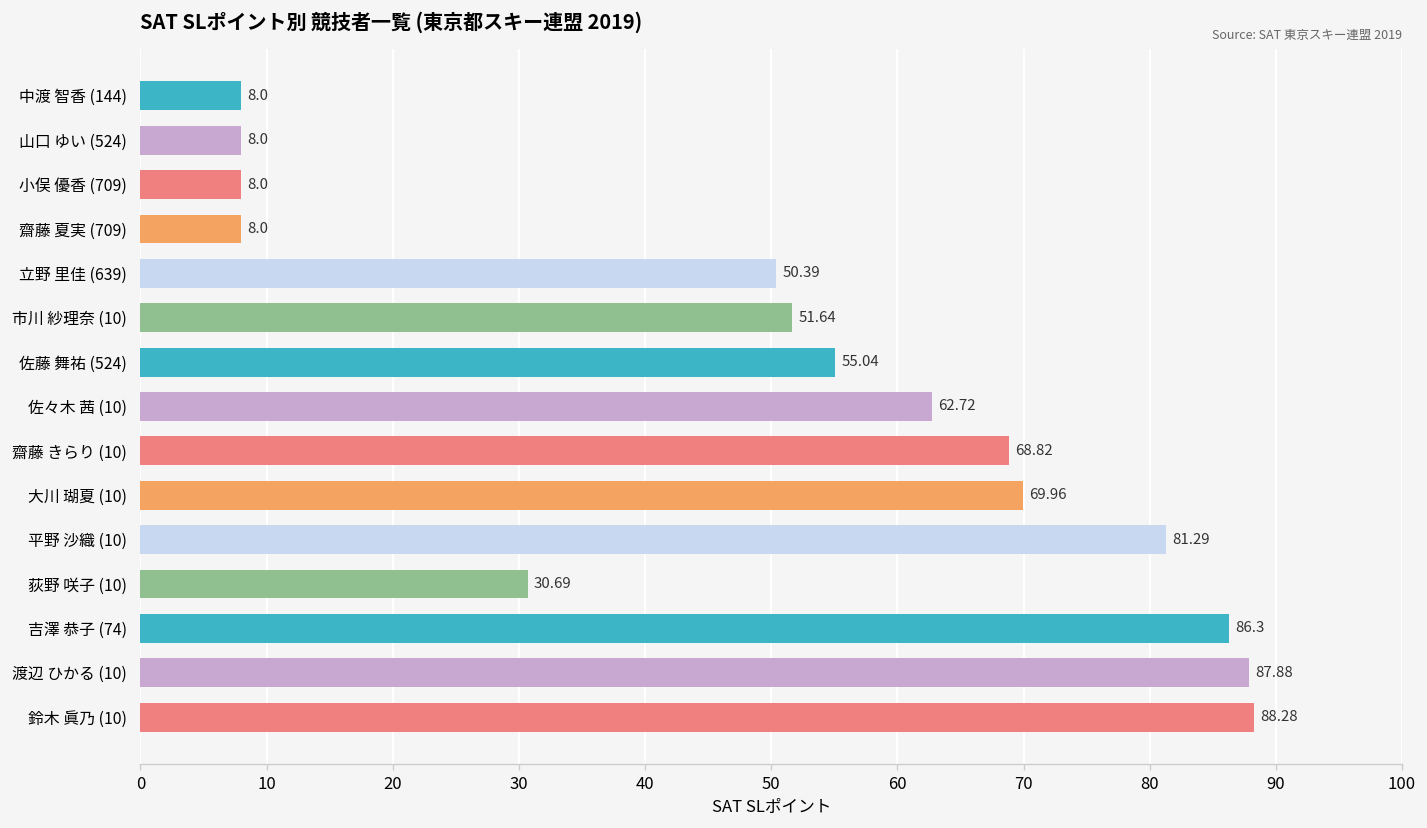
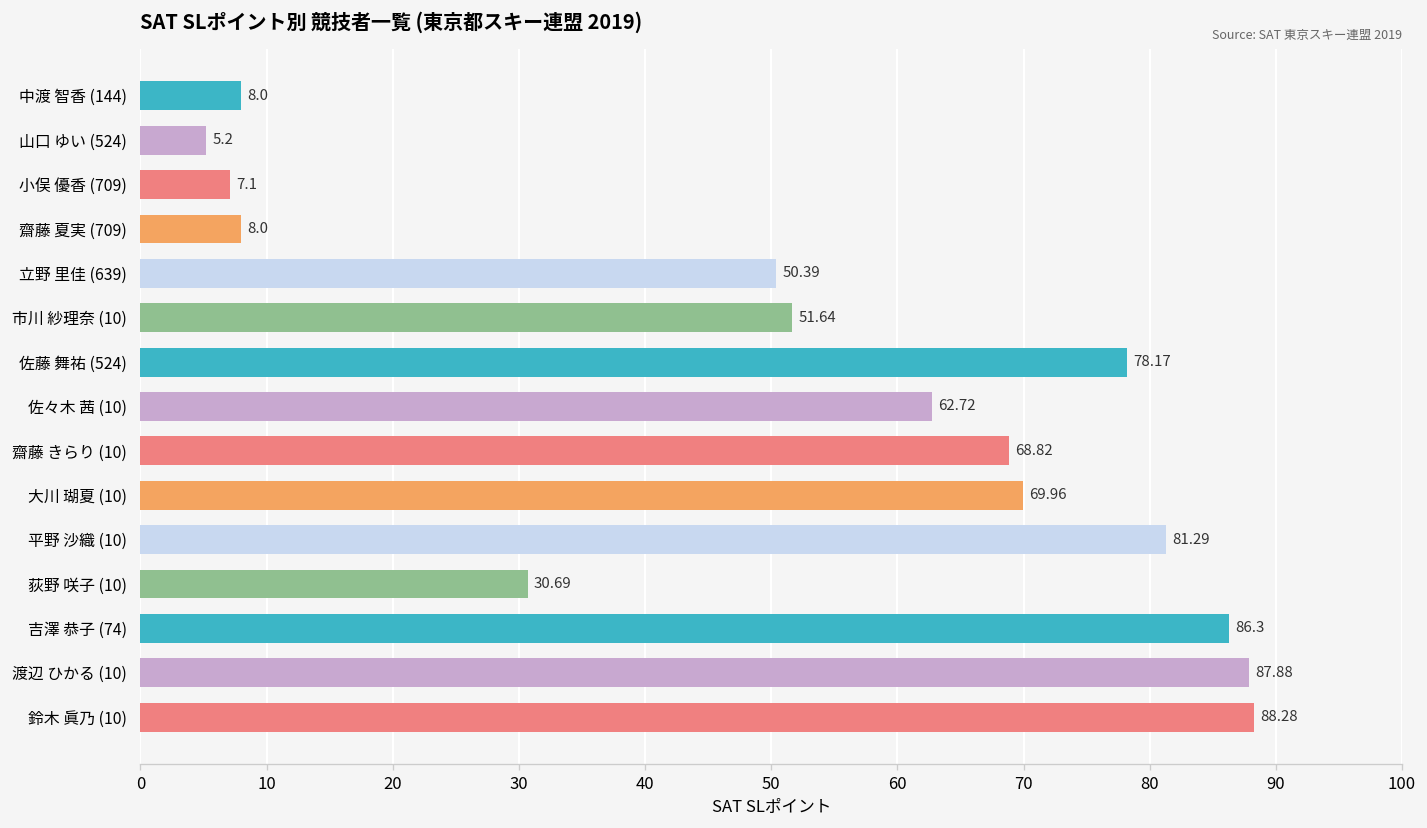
山口 ゆい (524): 8.0 -> 5.2
小俣 優香 (709): 8.0 -> 7.1
佐藤 舞祐 (524): 55.04 -> 78.17
